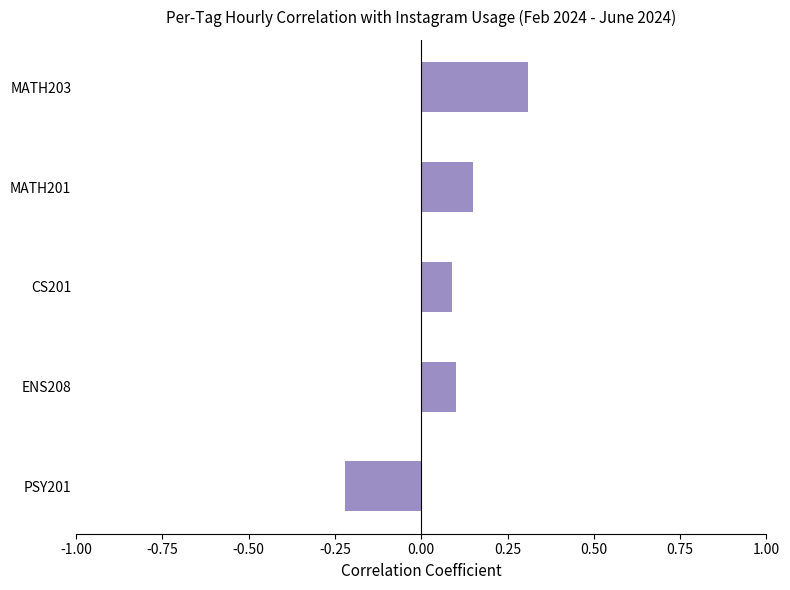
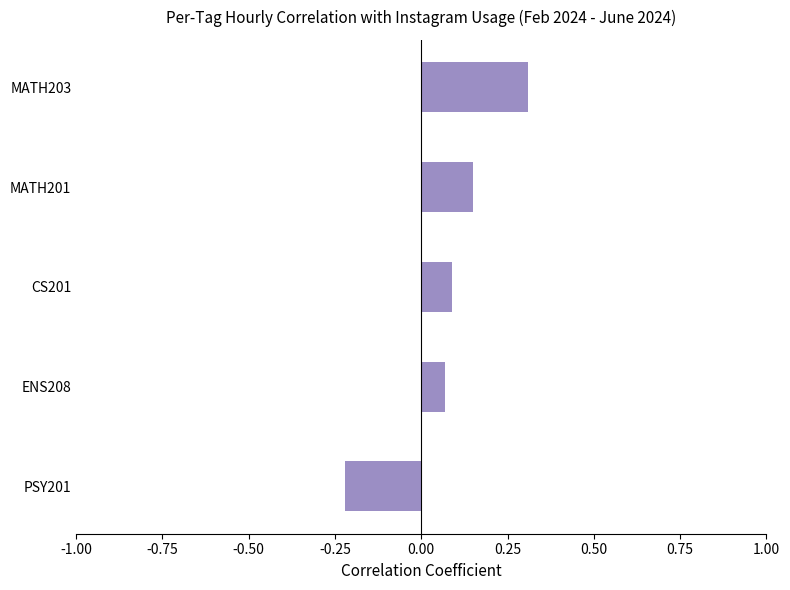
ENS208: 0.10 -> 0.07
